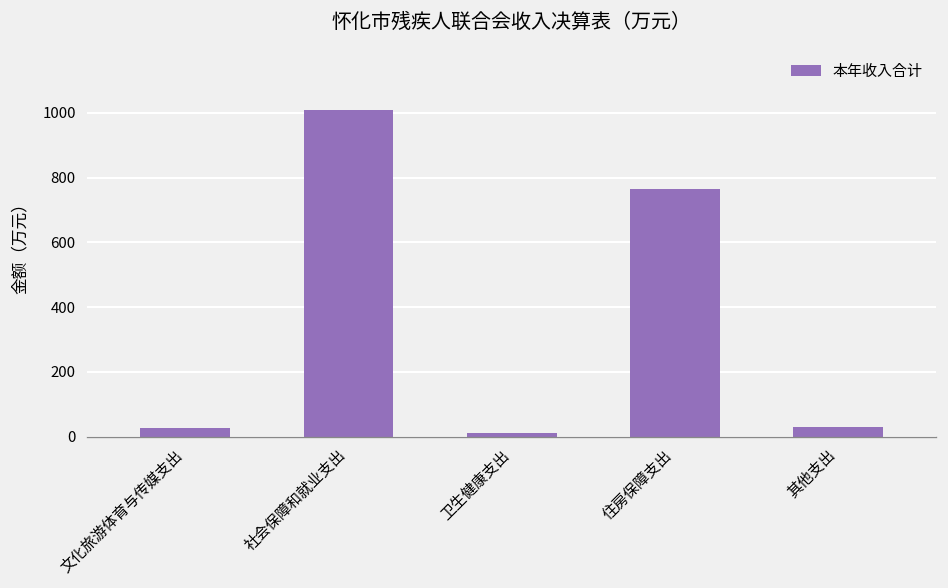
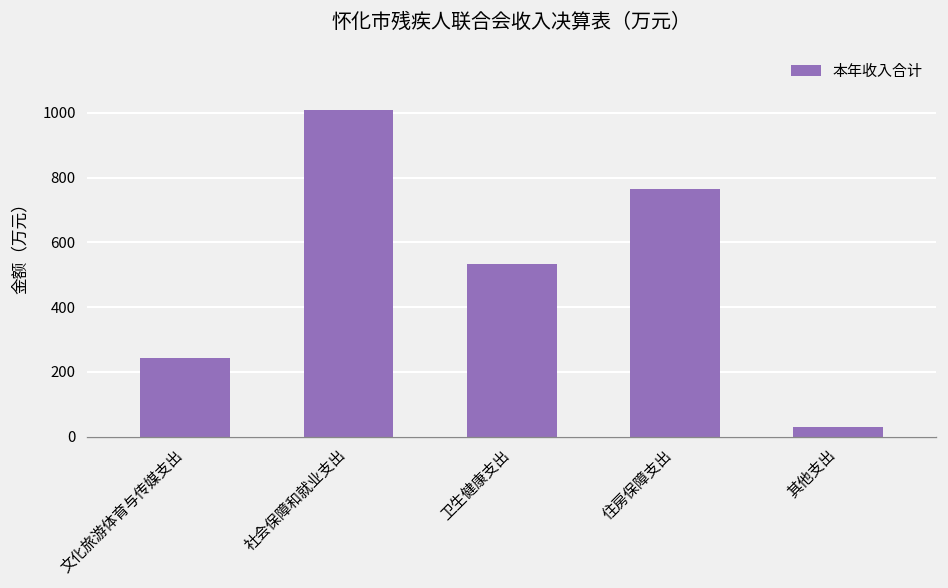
文化旅游体育与传媒支出: 30 -> 240
卫生健康支出: 10 -> 530
